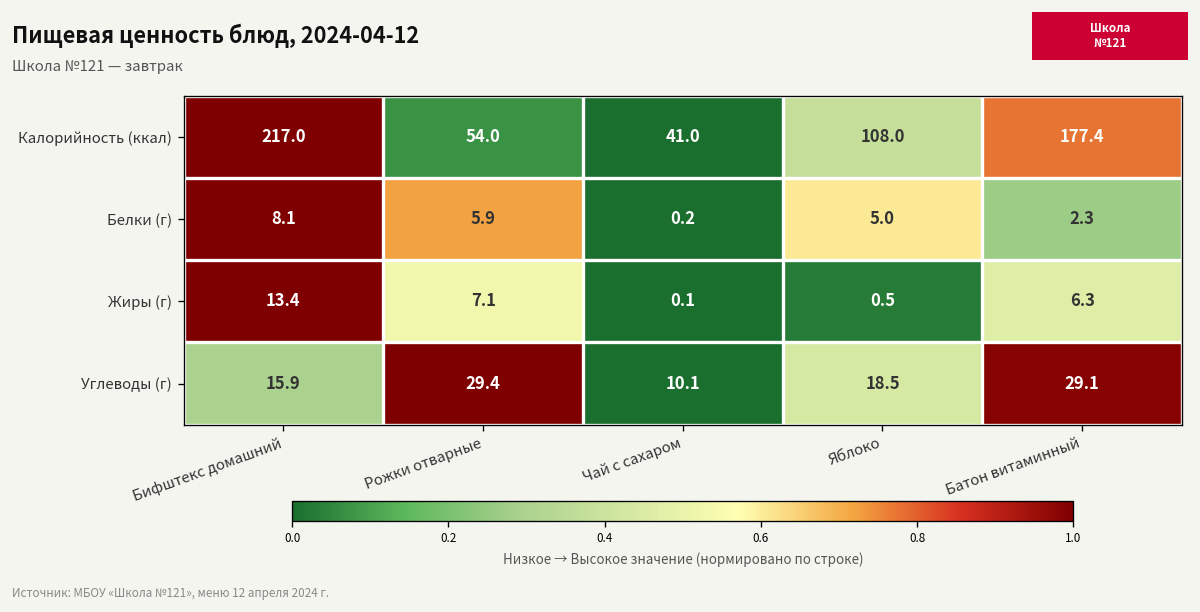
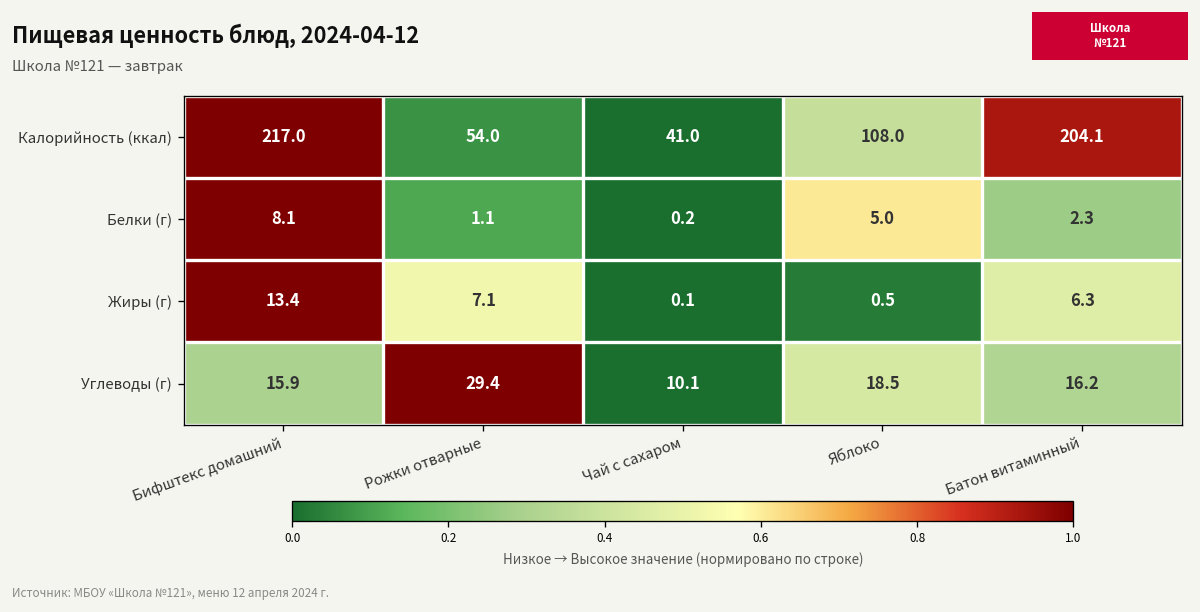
Калорийность (ккал), Батон витаминный: 177.4 -> 204.1
Белки (г), Рожки отварные: 5.9 -> 1.1
Углеводы (г), Батон витаминный: 29.1 -> 16.2
